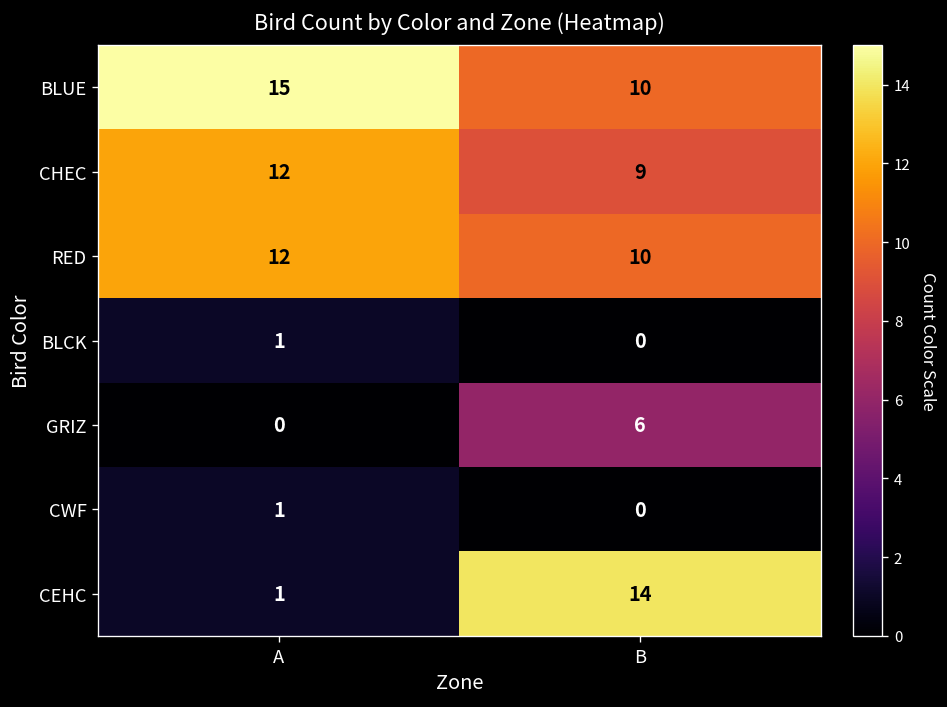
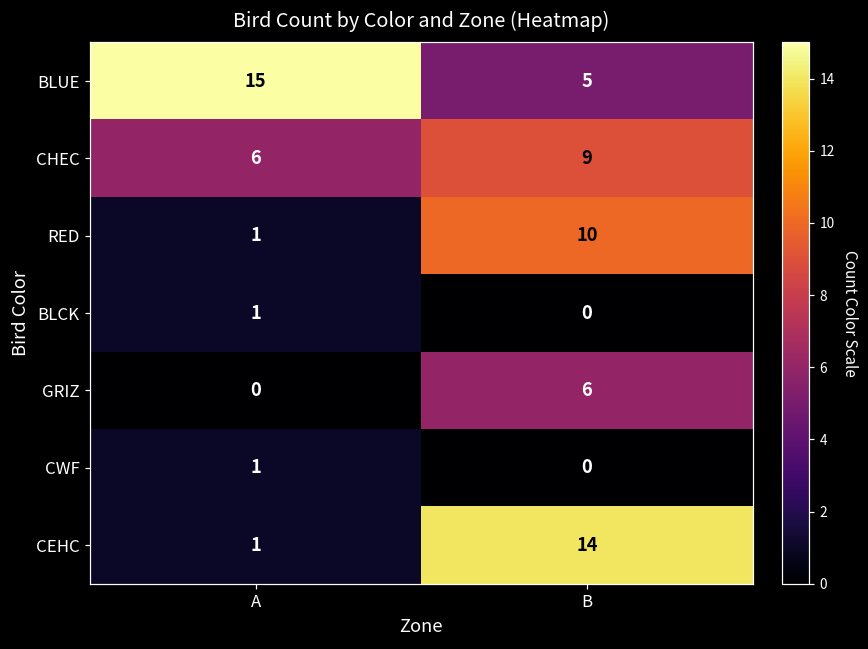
BLUE, B: 10 -> 5
CHEC, A: 12 -> 6
RED, A: 12 -> 1
